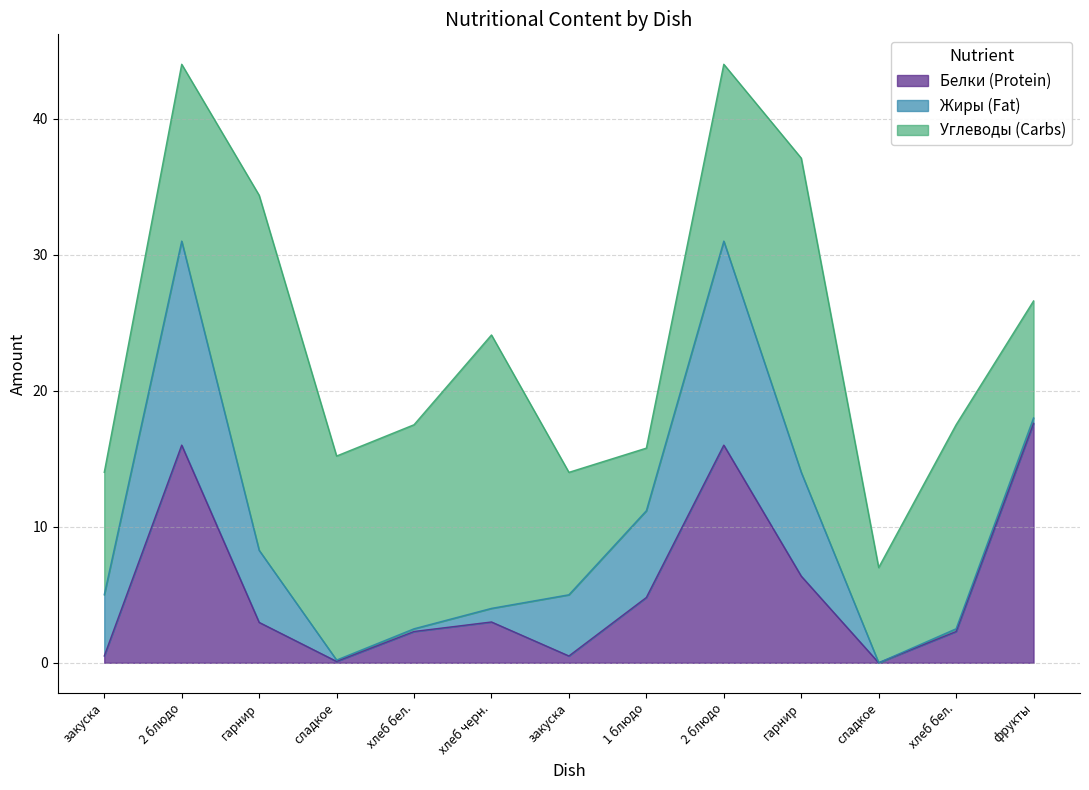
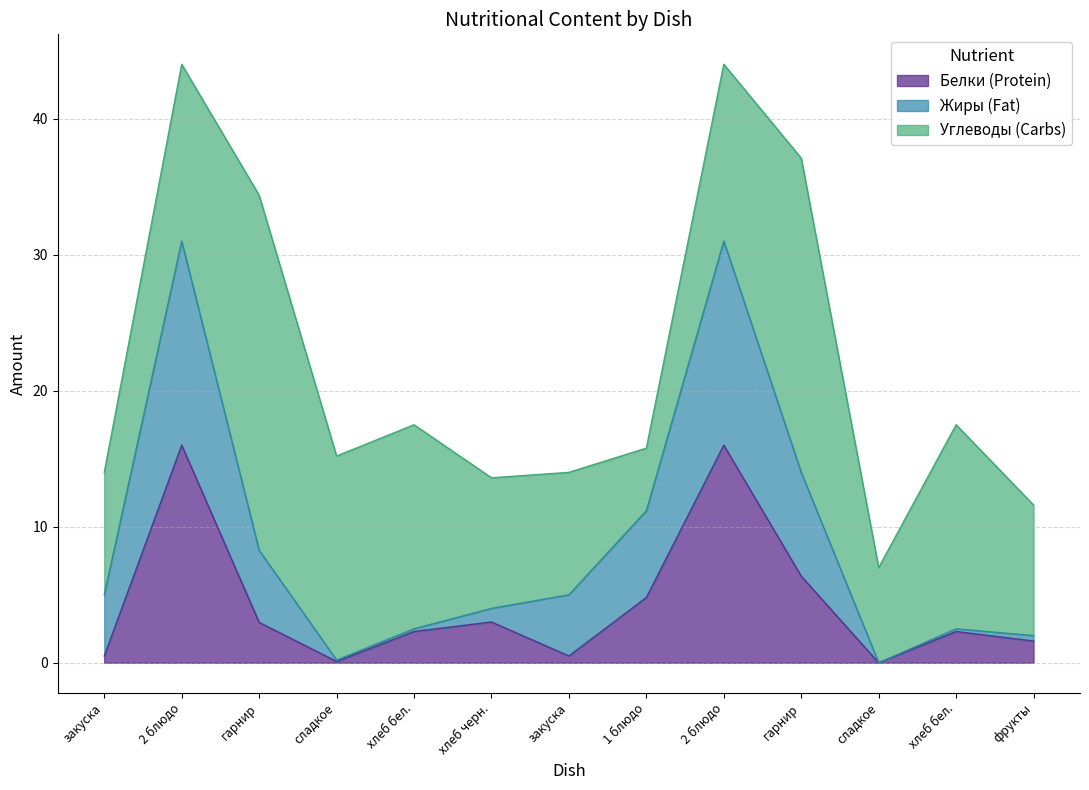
Углеводы (Carbs), хлеб черн.: 20.1 -> 9.6
Белки (Protein), фрукты: 17.6 -> 1.6
Углеводы (Carbs), фрукты: 8.6 -> 9.6
